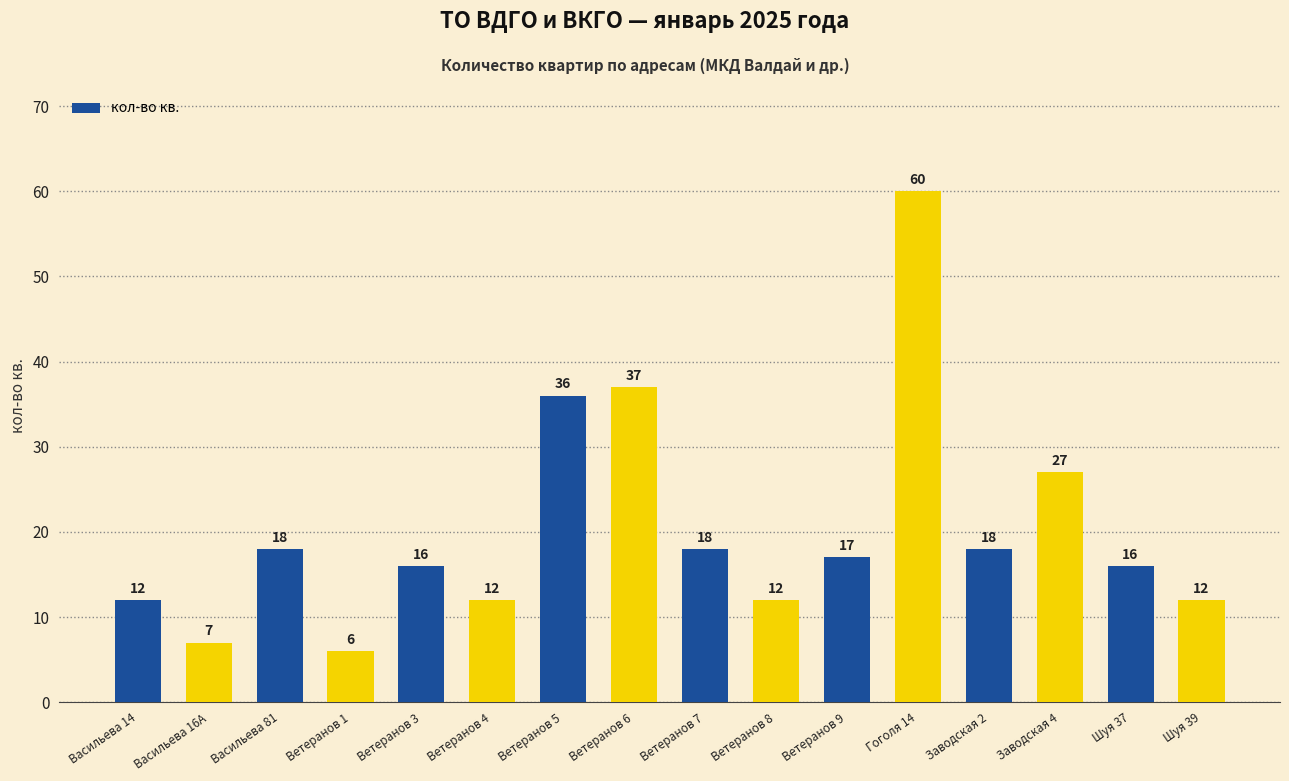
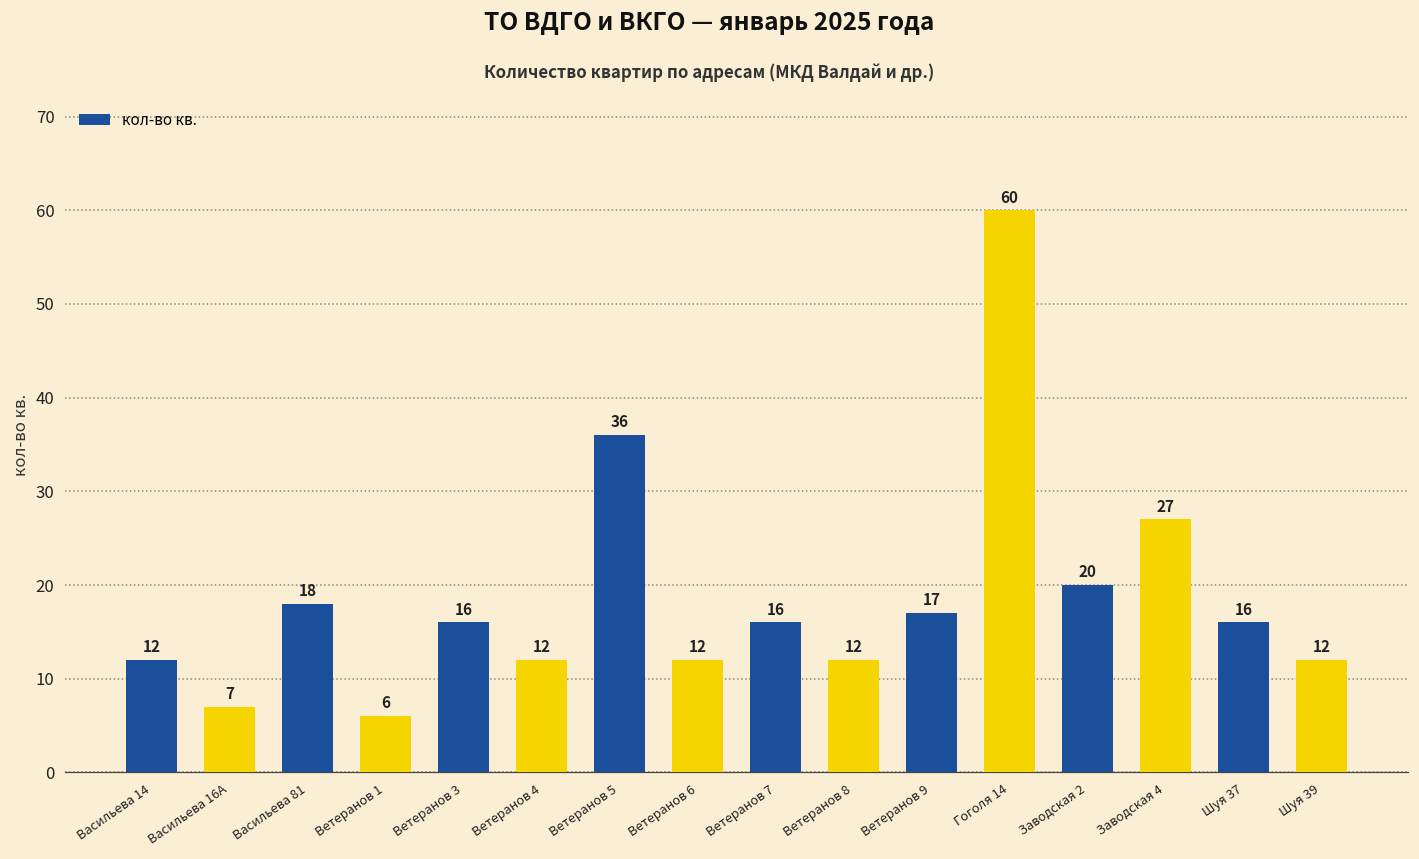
Ветеранов 6: 37 -> 12
Ветеранов 7: 18 -> 16
Заводская 2: 18 -> 20
